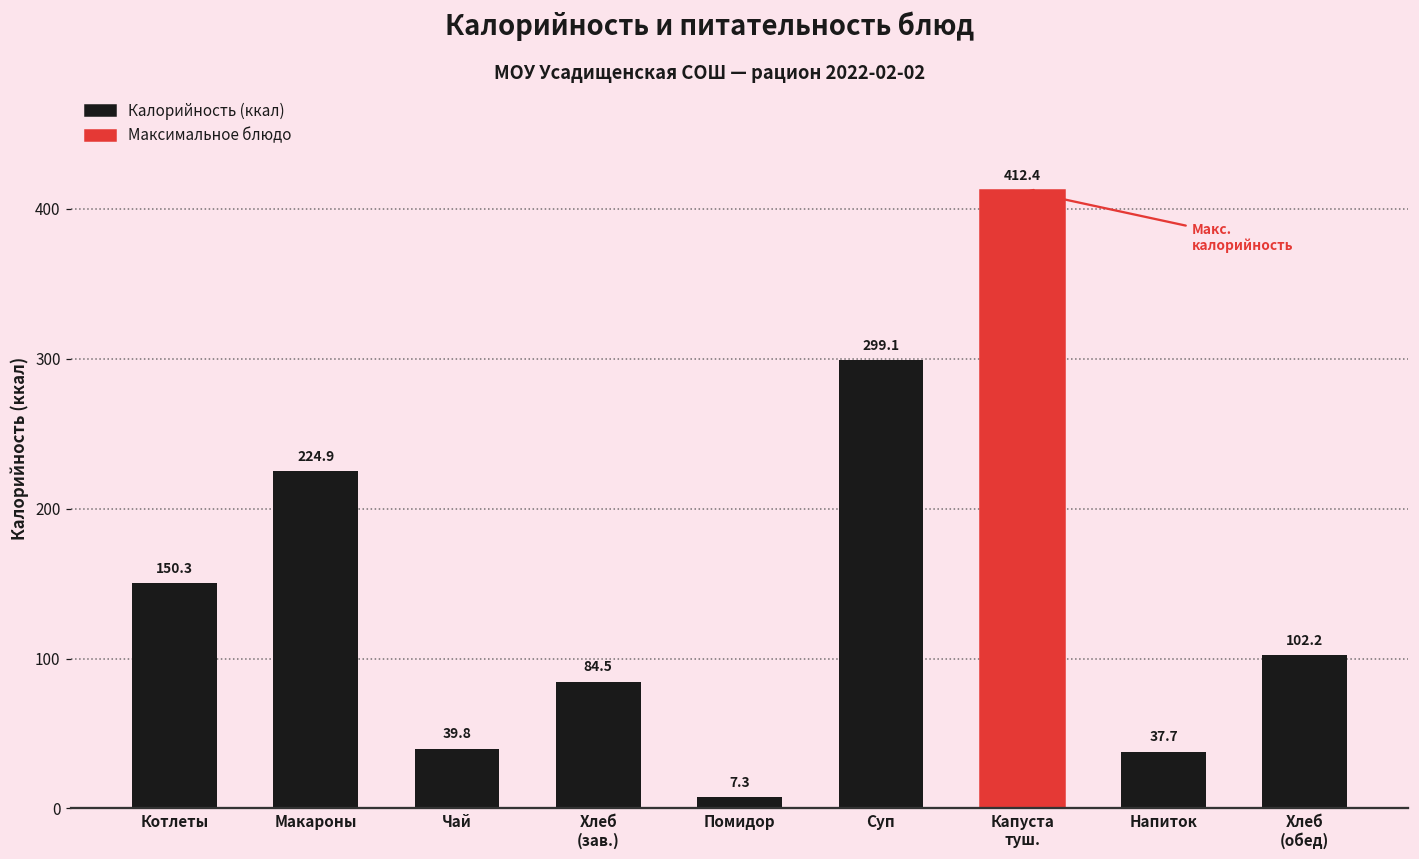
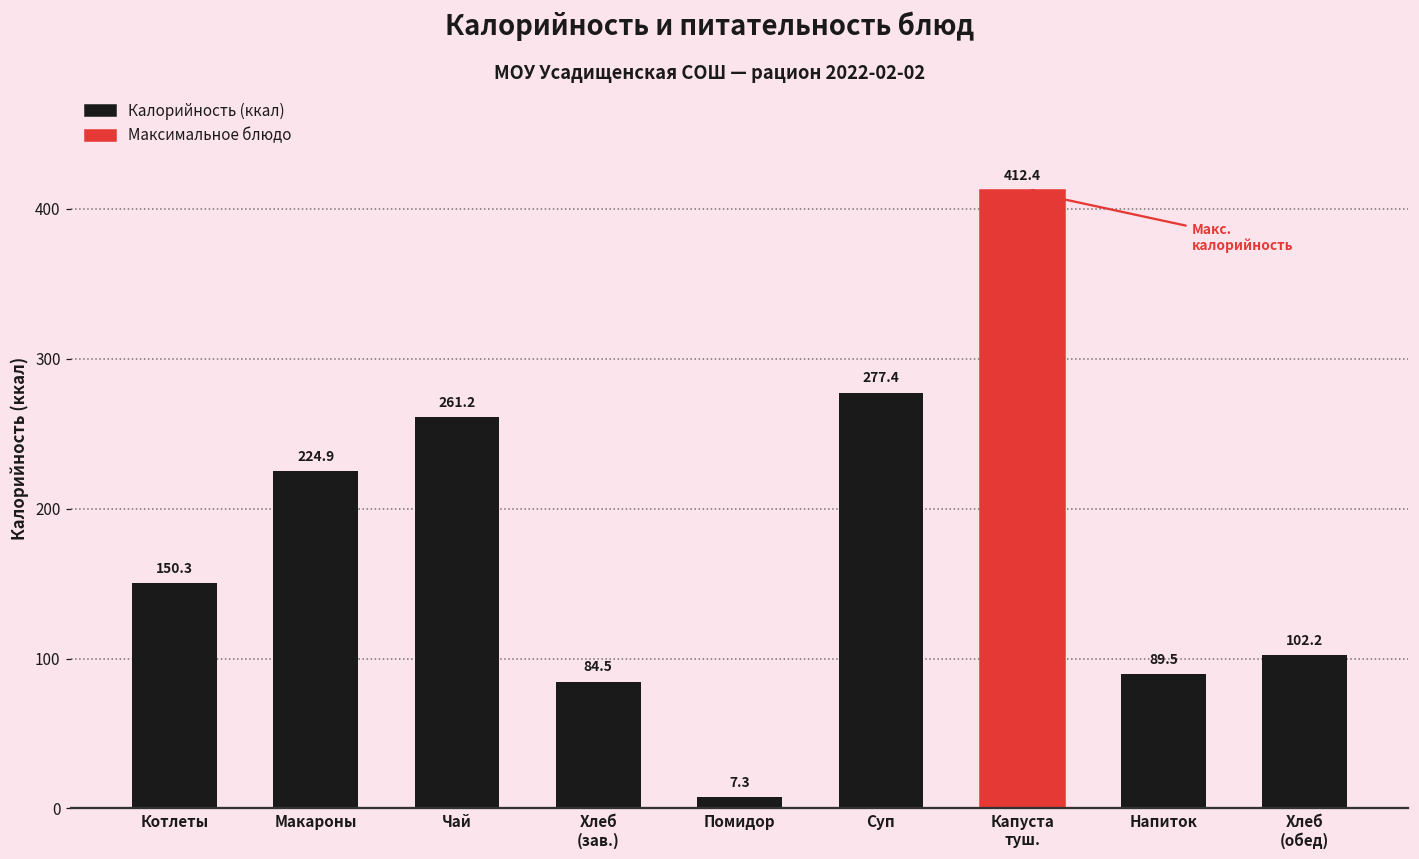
Чай: 39.8 -> 261.2
Суп: 299.1 -> 277.4
Напиток: 37.7 -> 89.5
